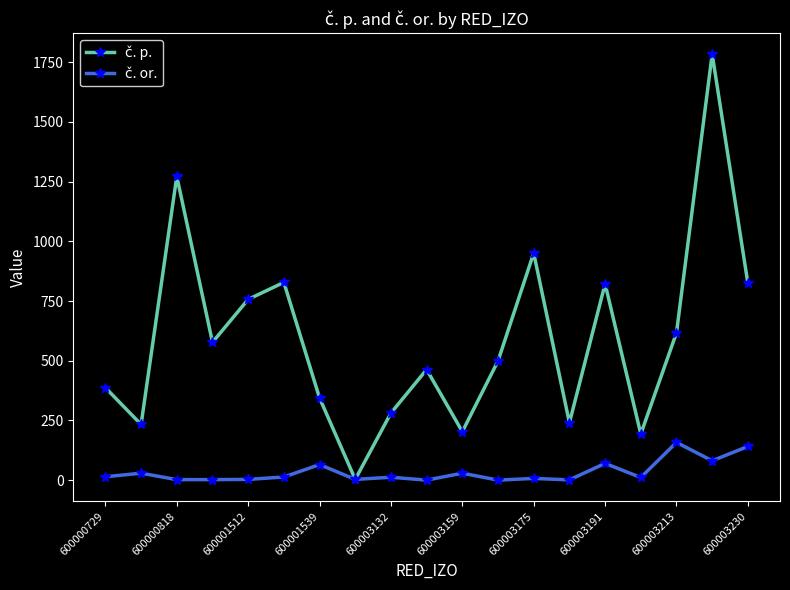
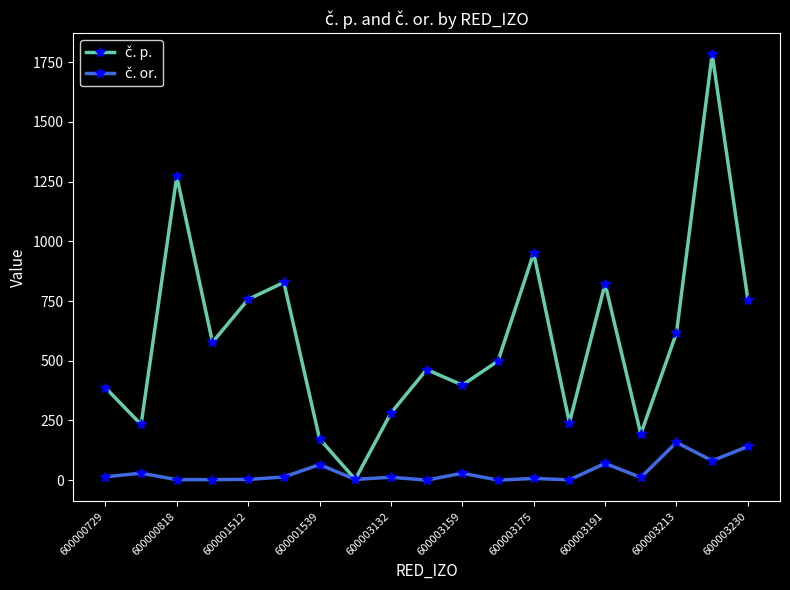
č. p., 600001539: 340 -> 170
č. p., 600003159: 200 -> 400
č. p., 600003230: 820 -> 760
